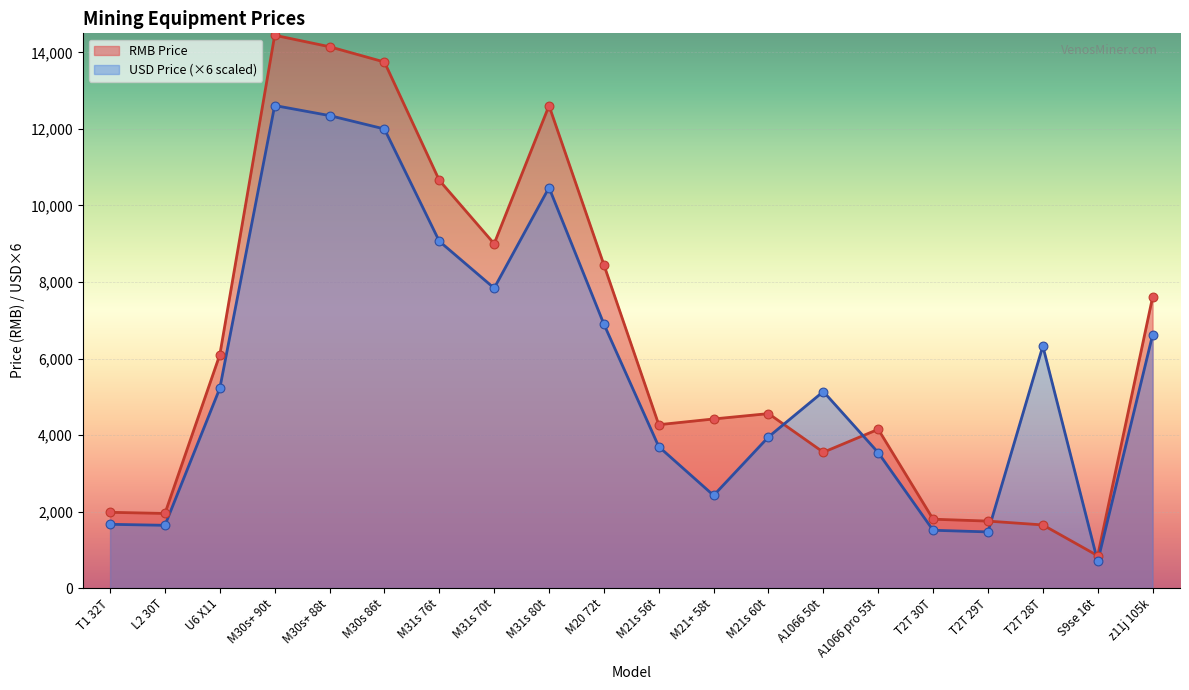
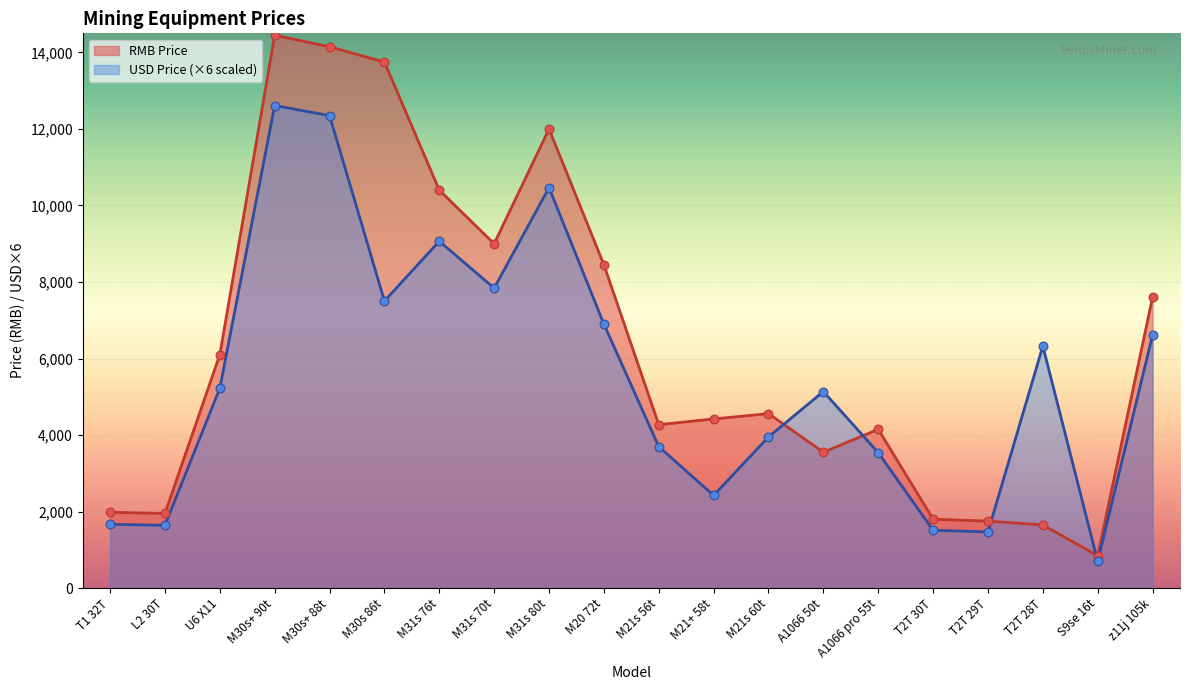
USD Price (×6 scaled), M30s 86t: 12,000 -> 7,500
RMB Price, M31s 76t: 10,700 -> 10,400
RMB Price, M31s 80t: 12,600 -> 12,000
